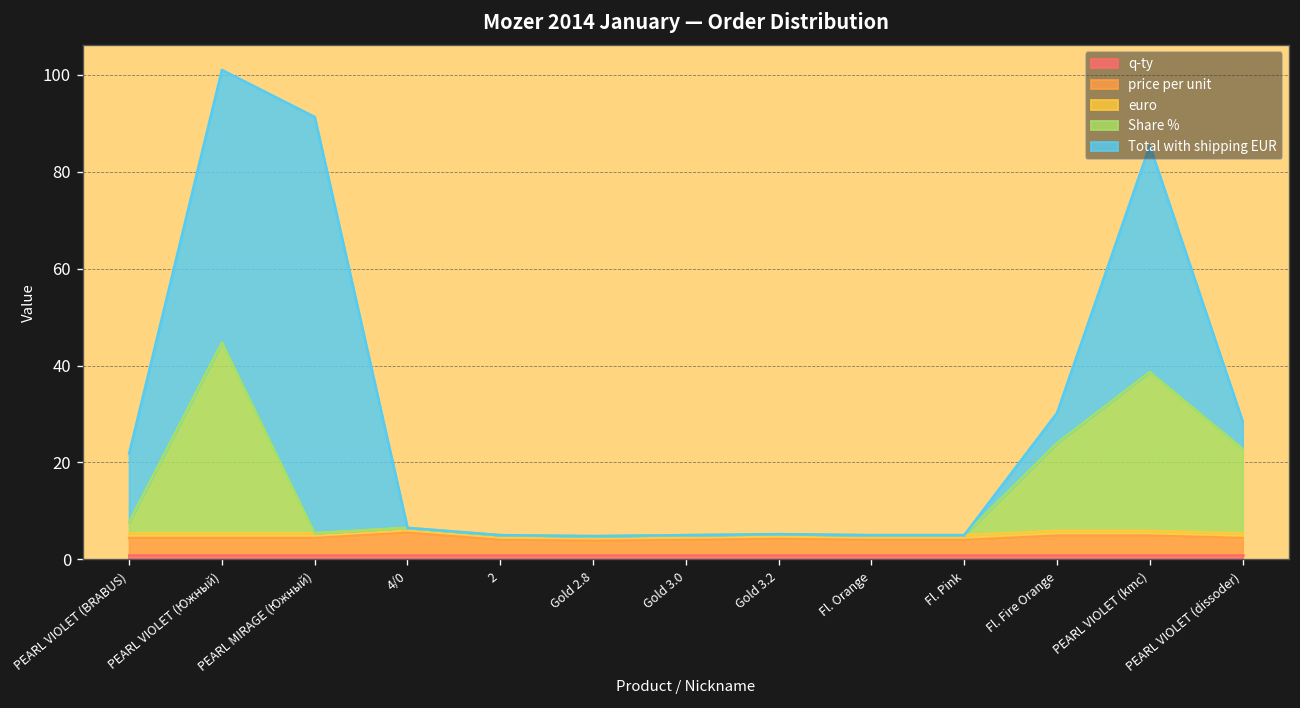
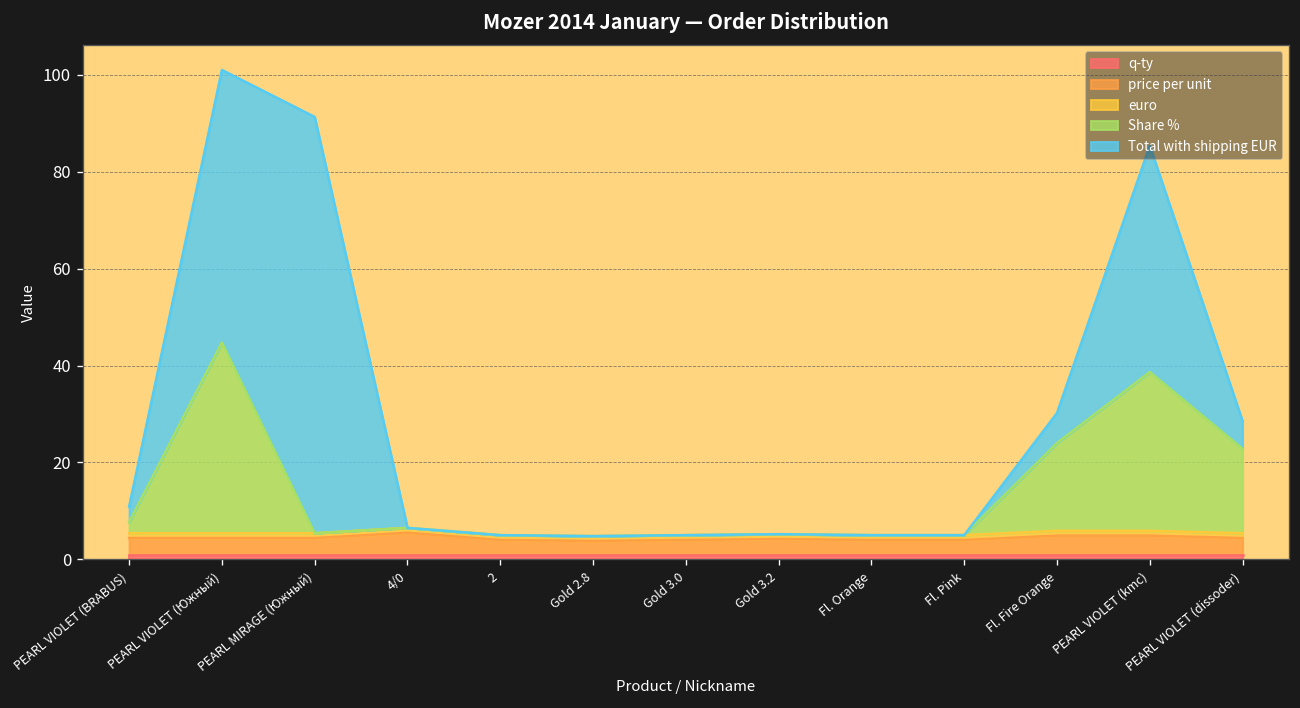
Total with shipping EUR, PEARL VIOLET (BRABUS): 14 -> 3
